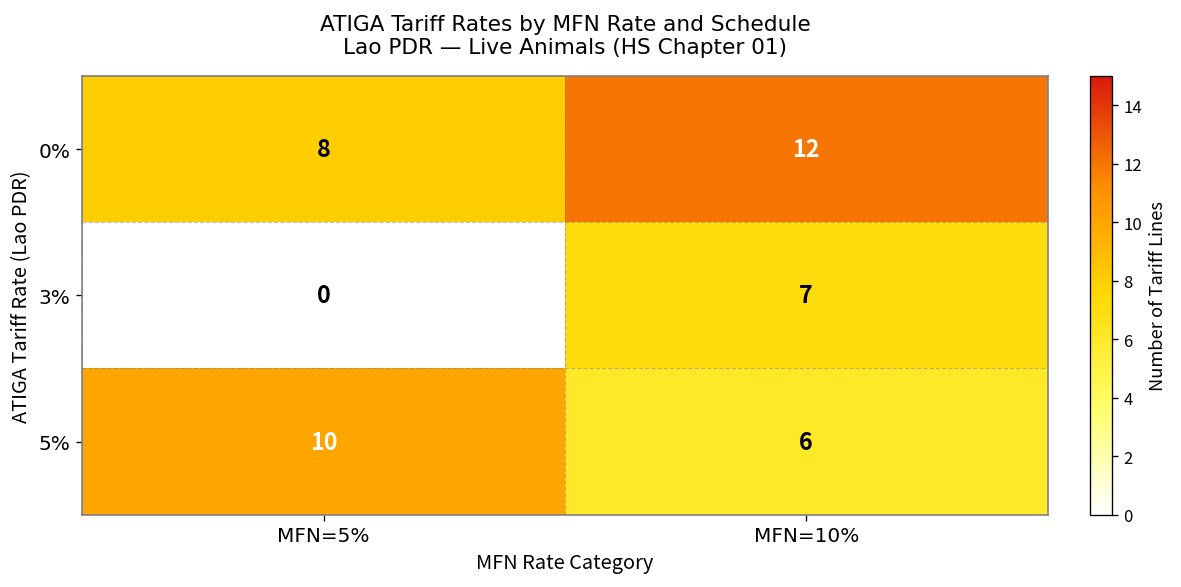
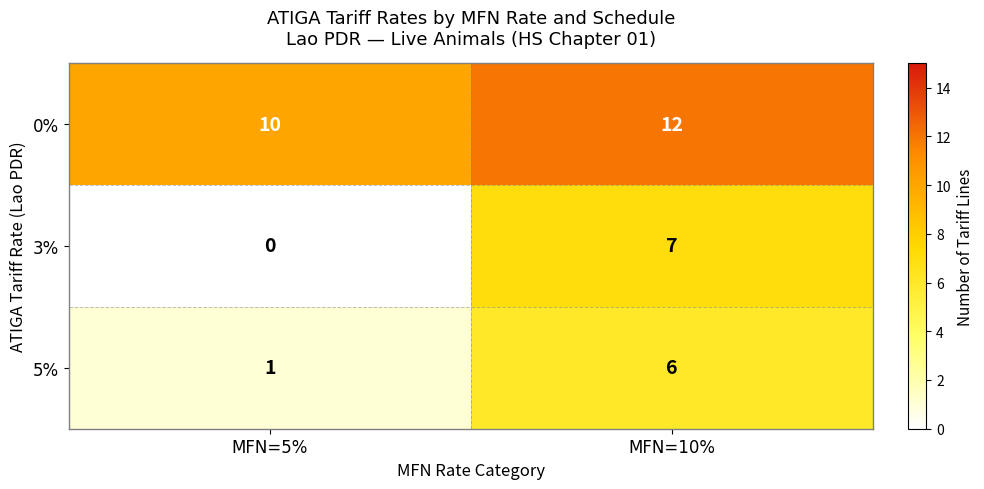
0%, MFN=5%: 8 -> 10
5%, MFN=5%: 10 -> 1
